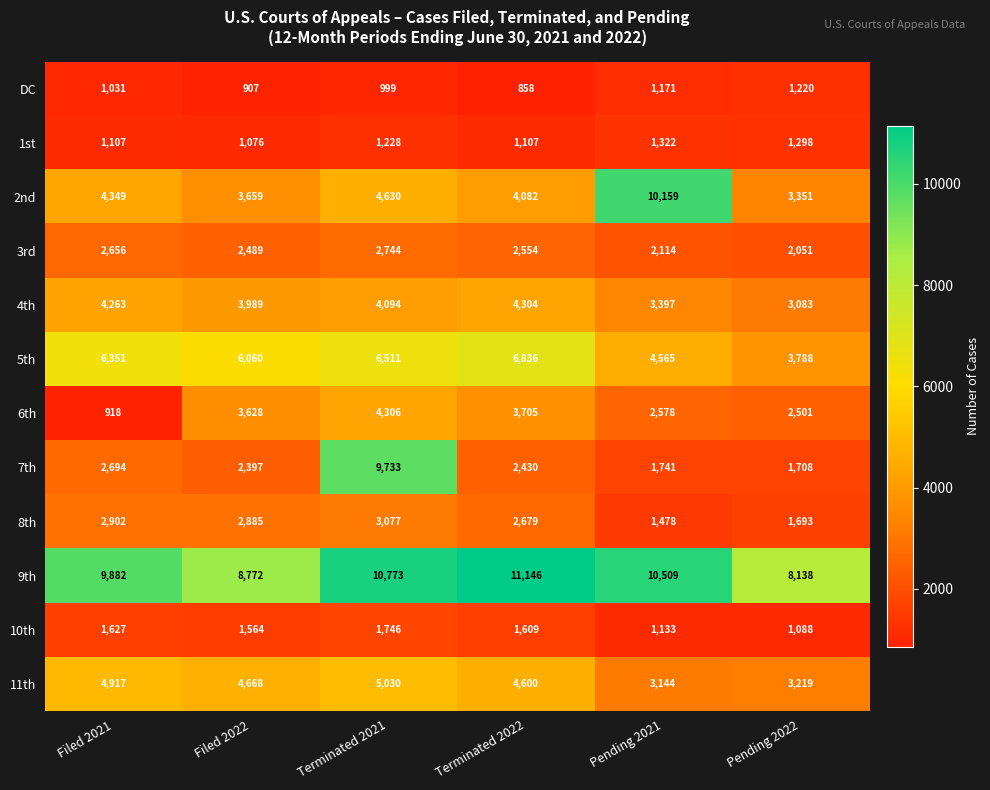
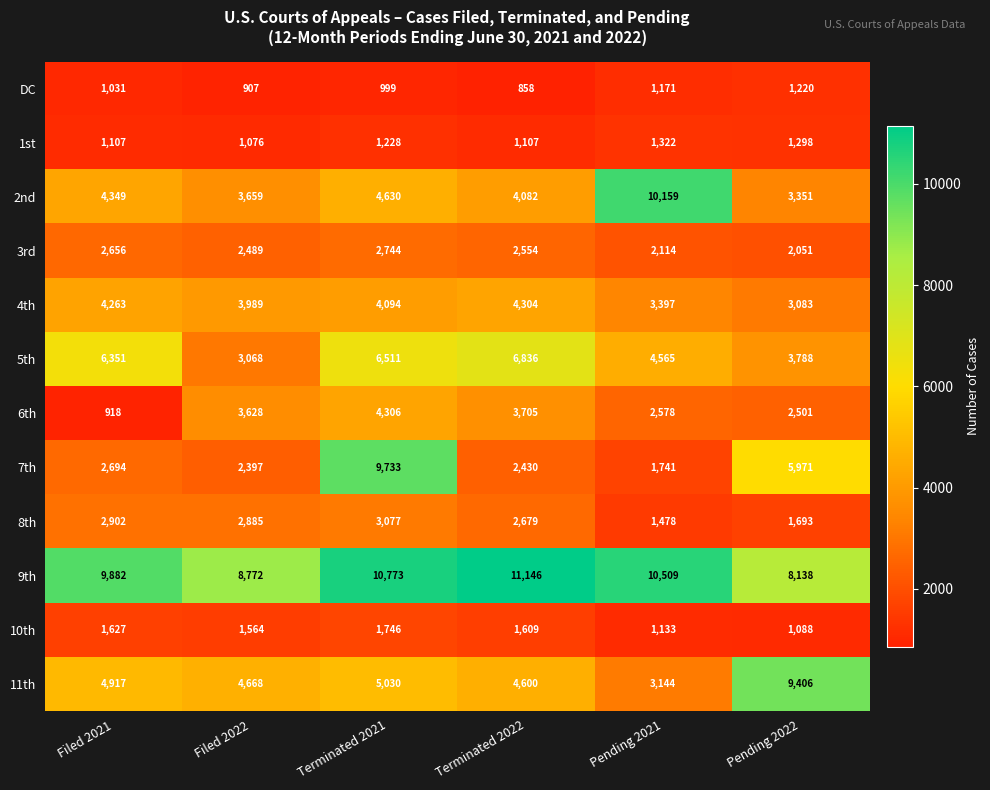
5th, Filed 2022: 6,060 -> 3,068
7th, Pending 2022: 1,708 -> 5,971
11th, Pending 2022: 3,219 -> 9,406
